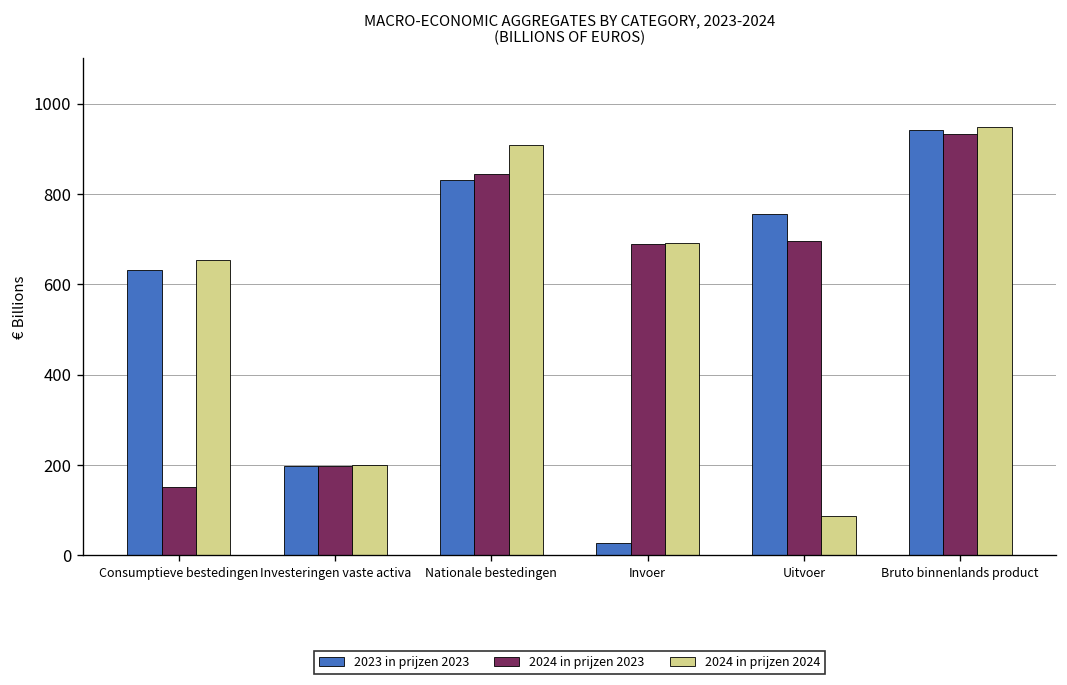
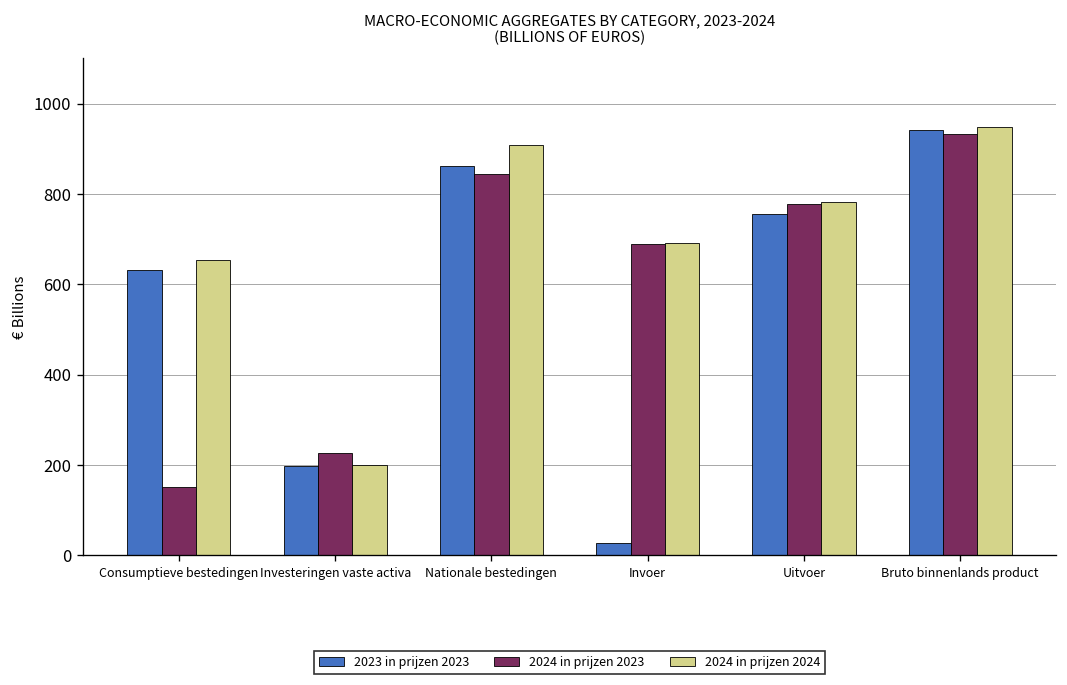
2024 in prijzen 2023, Investeringen vaste activa: 200 -> 230
2023 in prijzen 2023, Nationale bestedingen: 830 -> 860
2024 in prijzen 2023, Uitvoer: 700 -> 780
2024 in prijzen 2024, Uitvoer: 90 -> 780
